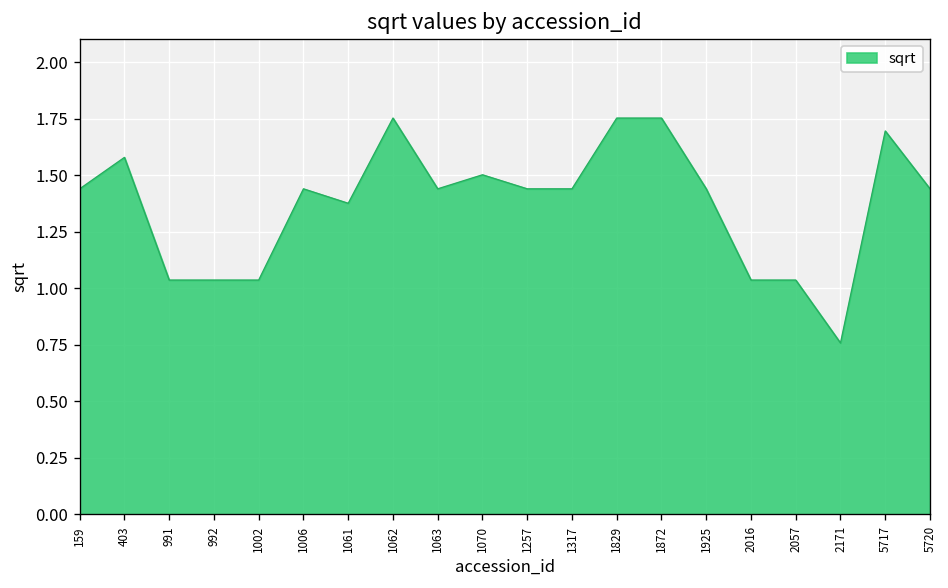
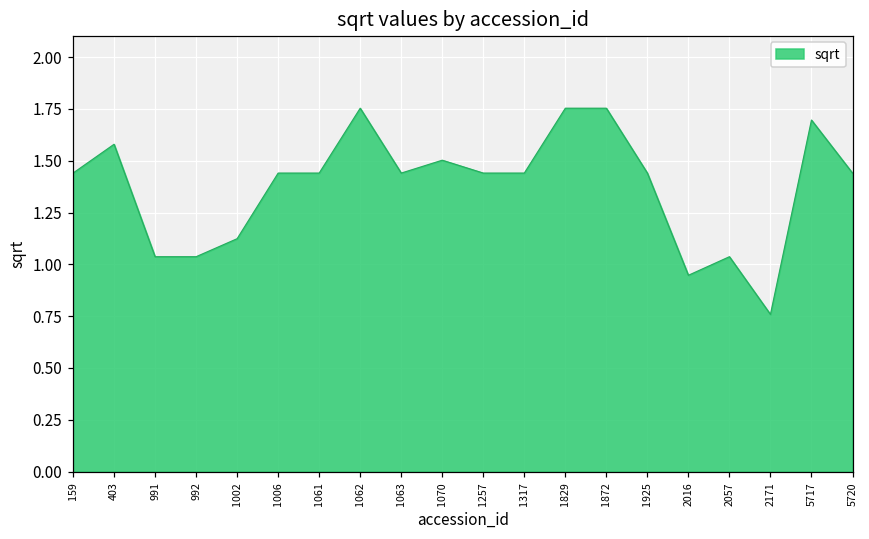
1002: 1.04 -> 1.12
1061: 1.38 -> 1.44
2016: 1.04 -> 0.95
